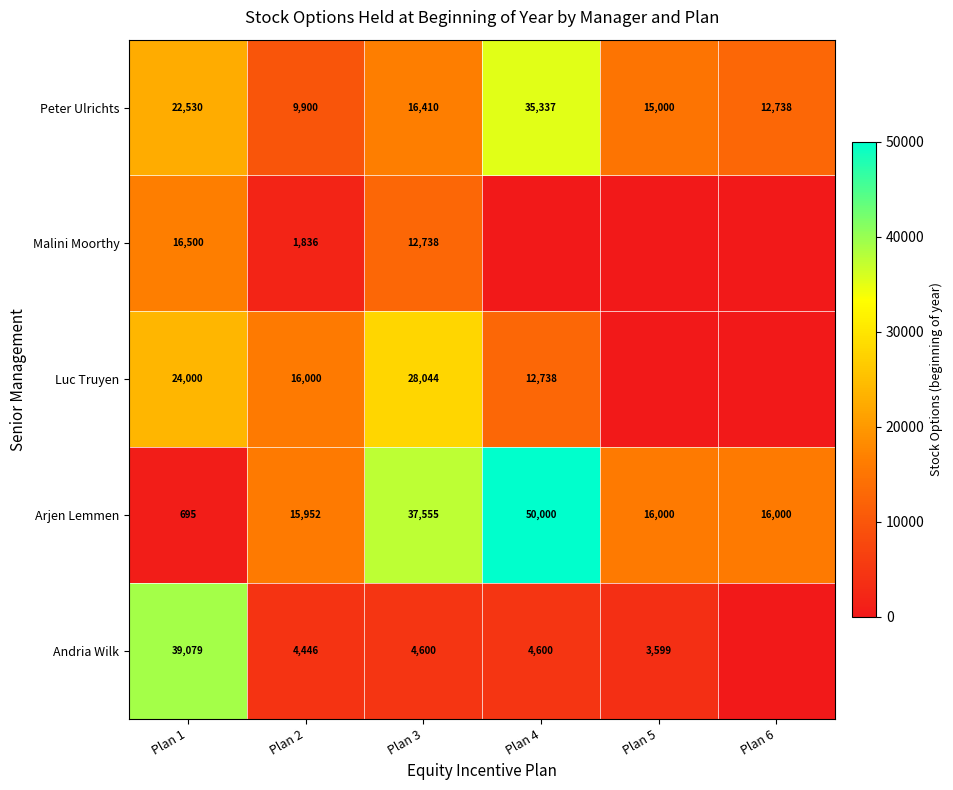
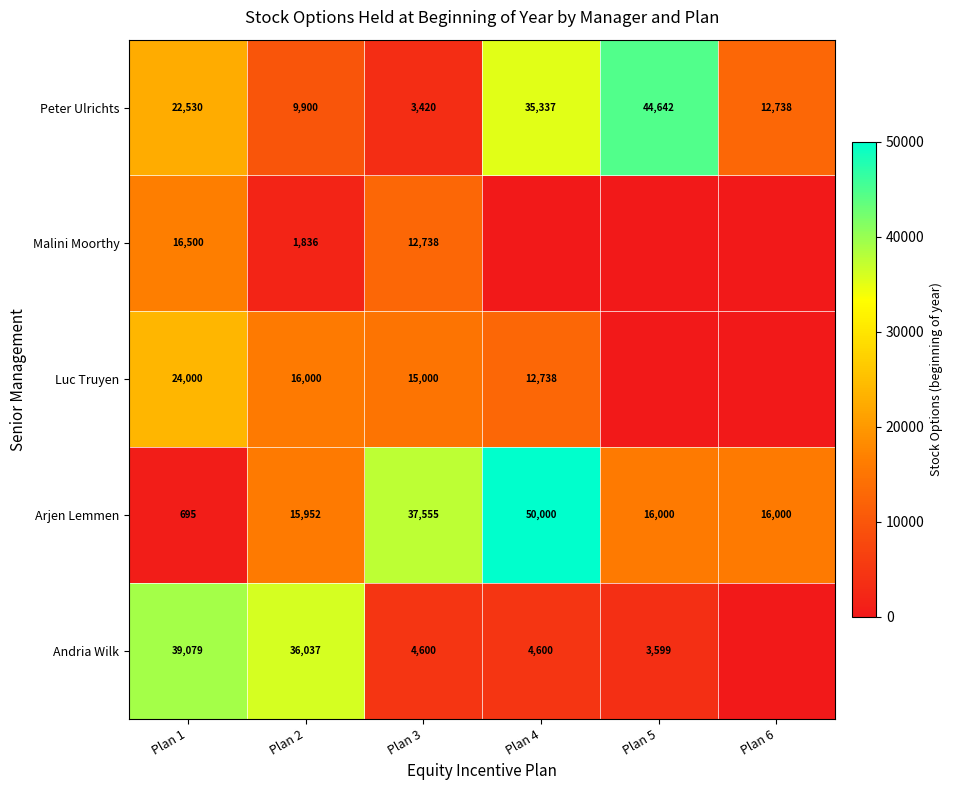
Peter Ulrichts, Plan 3: 16,410 -> 3,420
Peter Ulrichts, Plan 5: 15,000 -> 44,642
Luc Truyen, Plan 3: 28,044 -> 15,000
Andria Wilk, Plan 2: 4,446 -> 36,037
